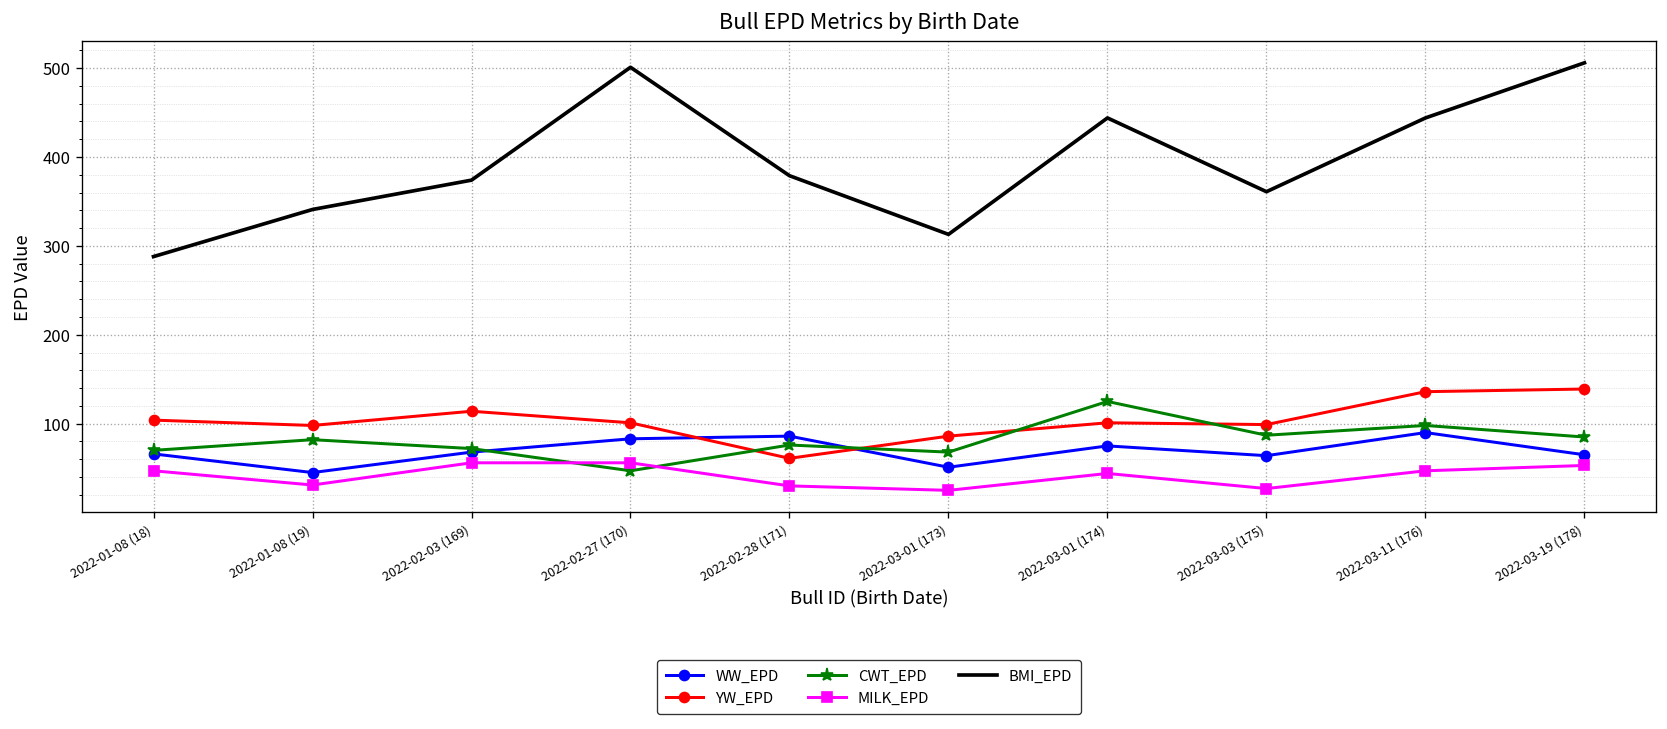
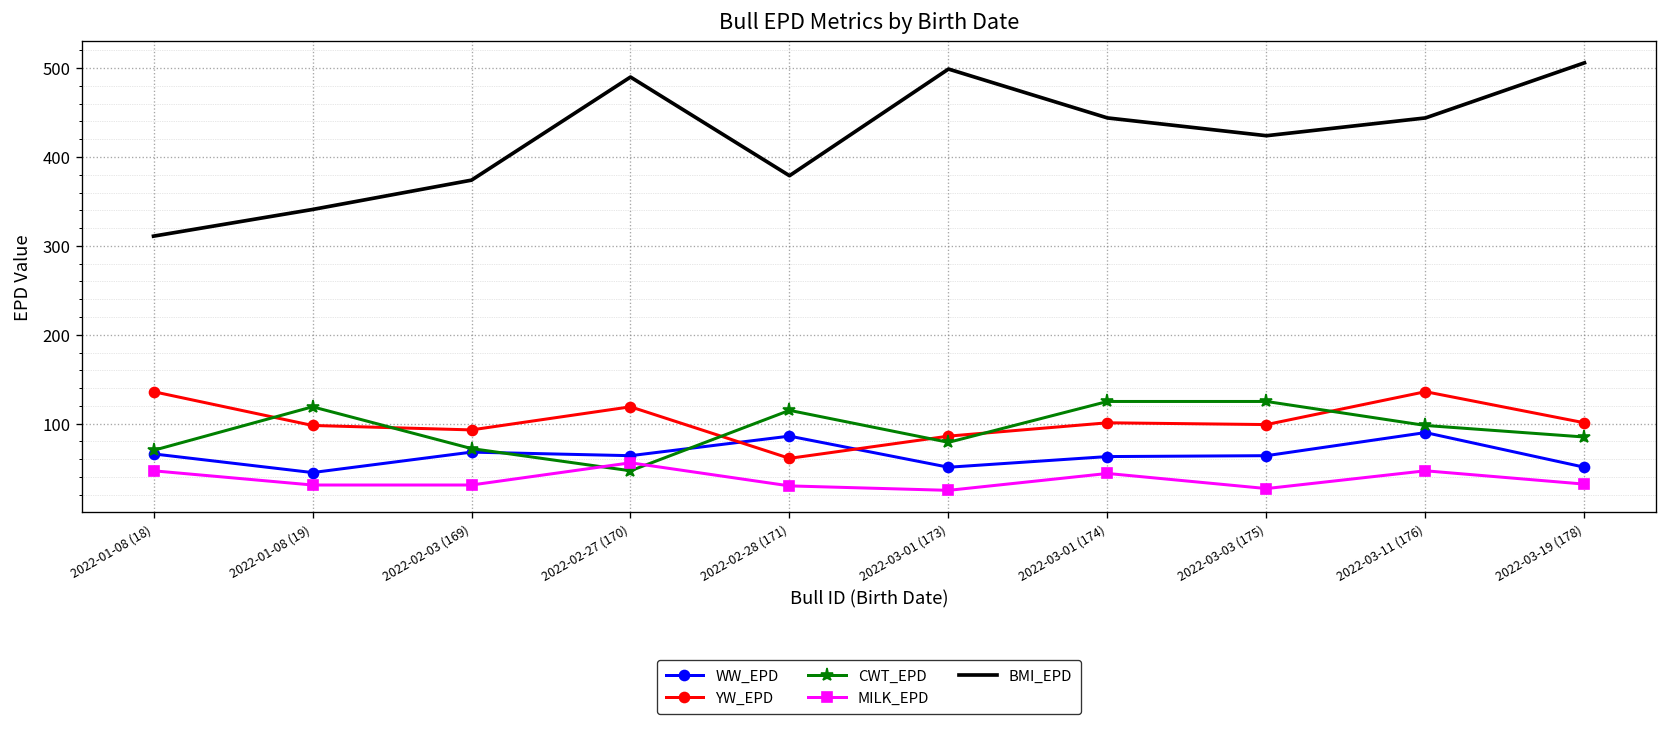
YW_EPD, 2022-01-08 (18): 100 -> 140
BMI_EPD, 2022-01-08 (18): 290 -> 310
CWT_EPD, 2022-01-08 (19): 80 -> 120
YW_EPD, 2022-02-03 (169): 110 -> 90
MILK_EPD, 2022-02-03 (169): 60 -> 30
WW_EPD, 2022-02-27 (170): 80 -> 60
YW_EPD, 2022-02-27 (170): 100 -> 120
BMI_EPD, 2022-02-27 (170): 500 -> 490
CWT_EPD, 2022-02-28 (171): 80 -> 120
CWT_EPD, 2022-03-01 (173): 70 -> 80
BMI_EPD, 2022-03-01 (173): 310 -> 500
WW_EPD, 2022-03-01 (174): 80 -> 60
CWT_EPD, 2022-03-03 (175): 90 -> 130
BMI_EPD, 2022-03-03 (175): 360 -> 420
WW_EPD, 2022-03-19 (178): 70 -> 50
YW_EPD, 2022-03-19 (178): 140 -> 100
MILK_EPD, 2022-03-19 (178): 50 -> 30
